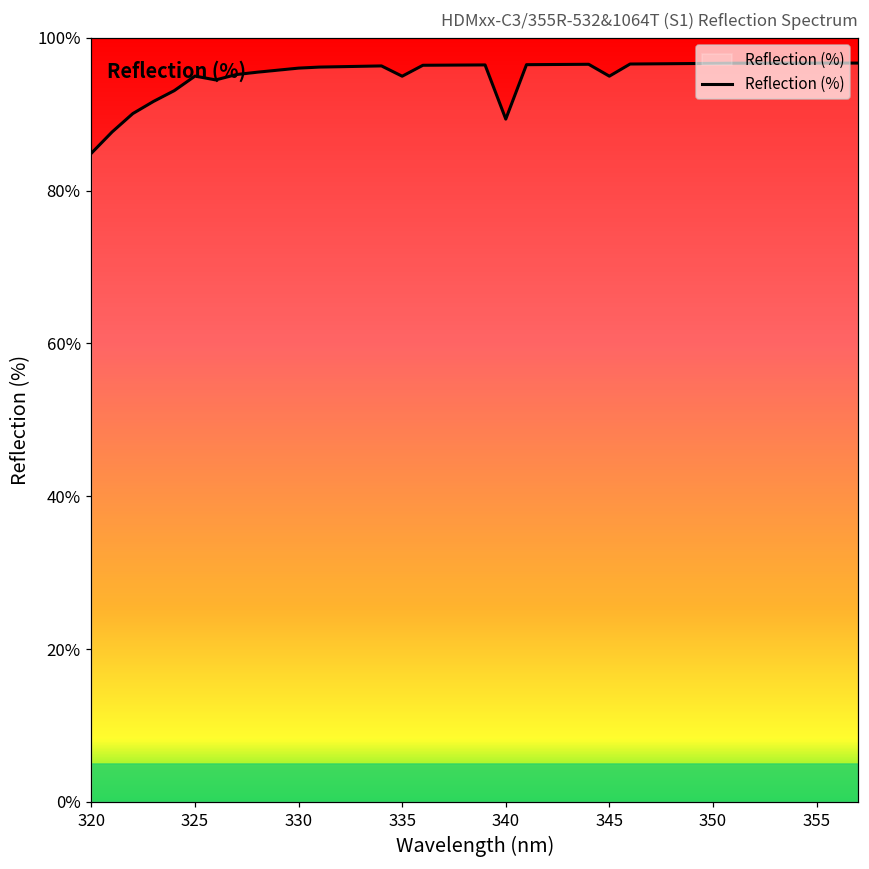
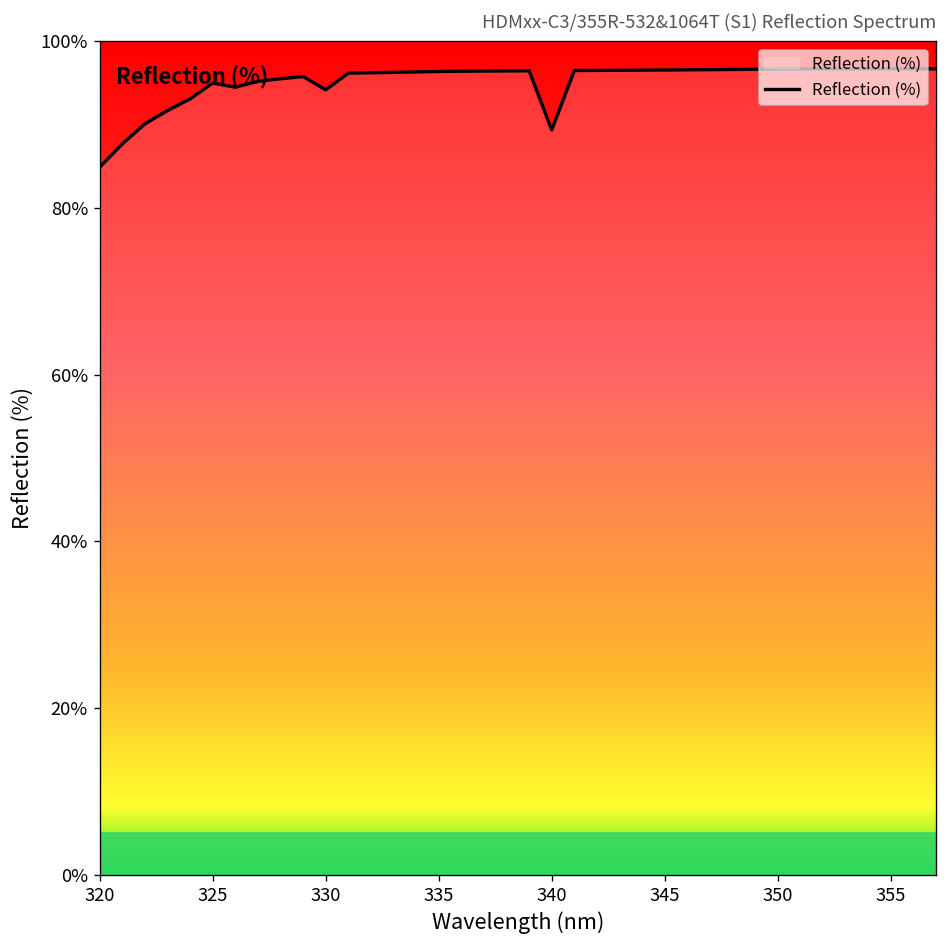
330: 96% -> 94%
335: 95% -> 96%
345: 95% -> 97%
